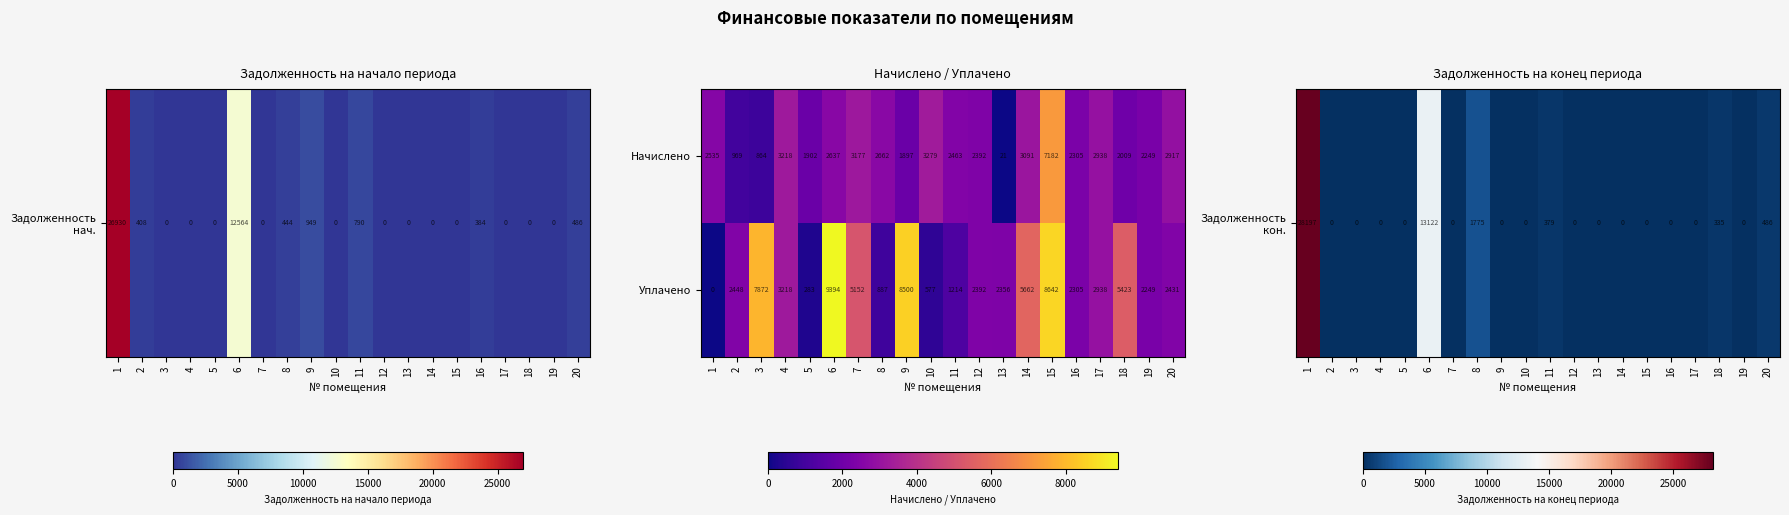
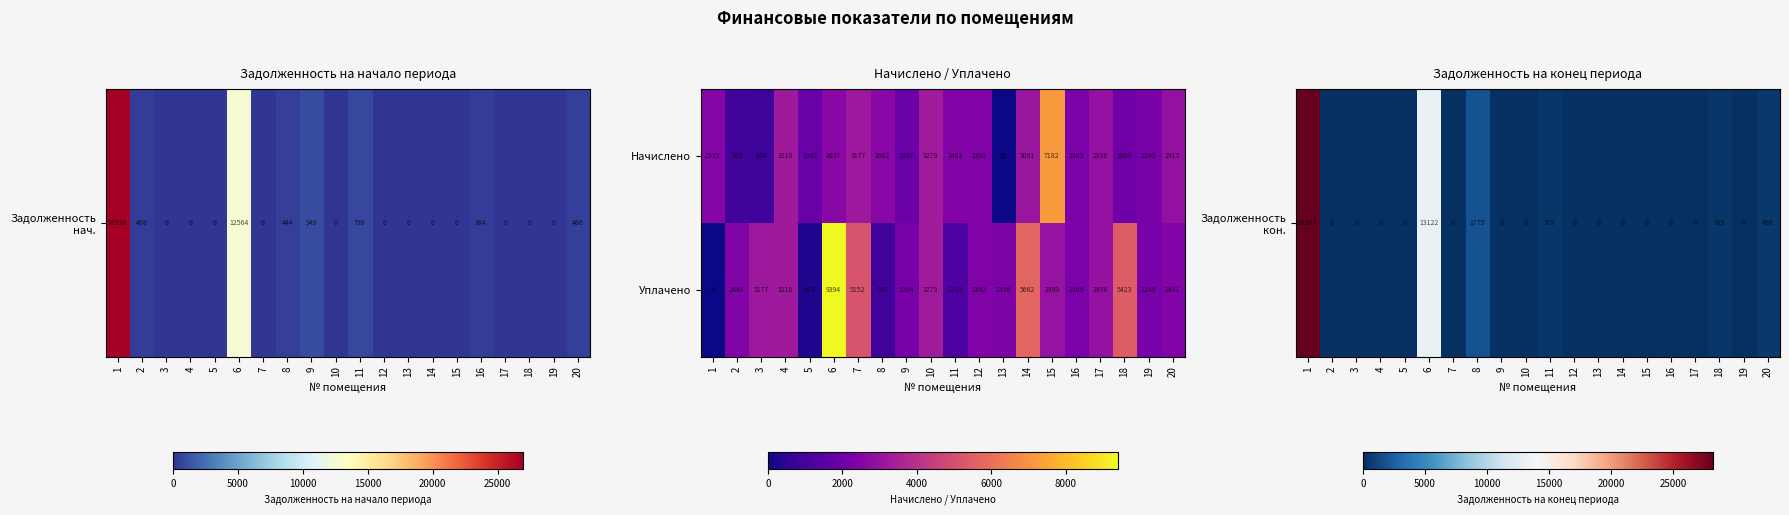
Уплачено, 3: 7872 -> 3177
Уплачено, 9: 8500 -> 2204
Уплачено, 10: 577 -> 3279
Уплачено, 15: 8642 -> 2999
